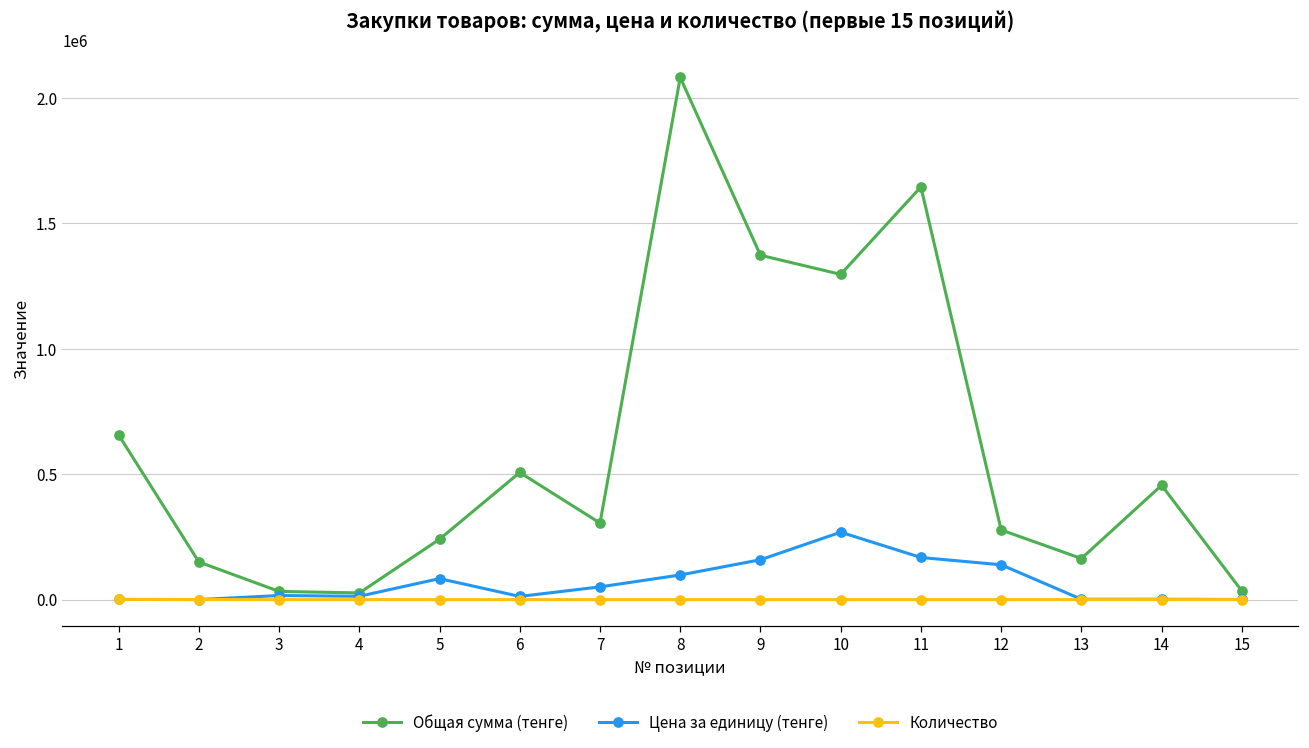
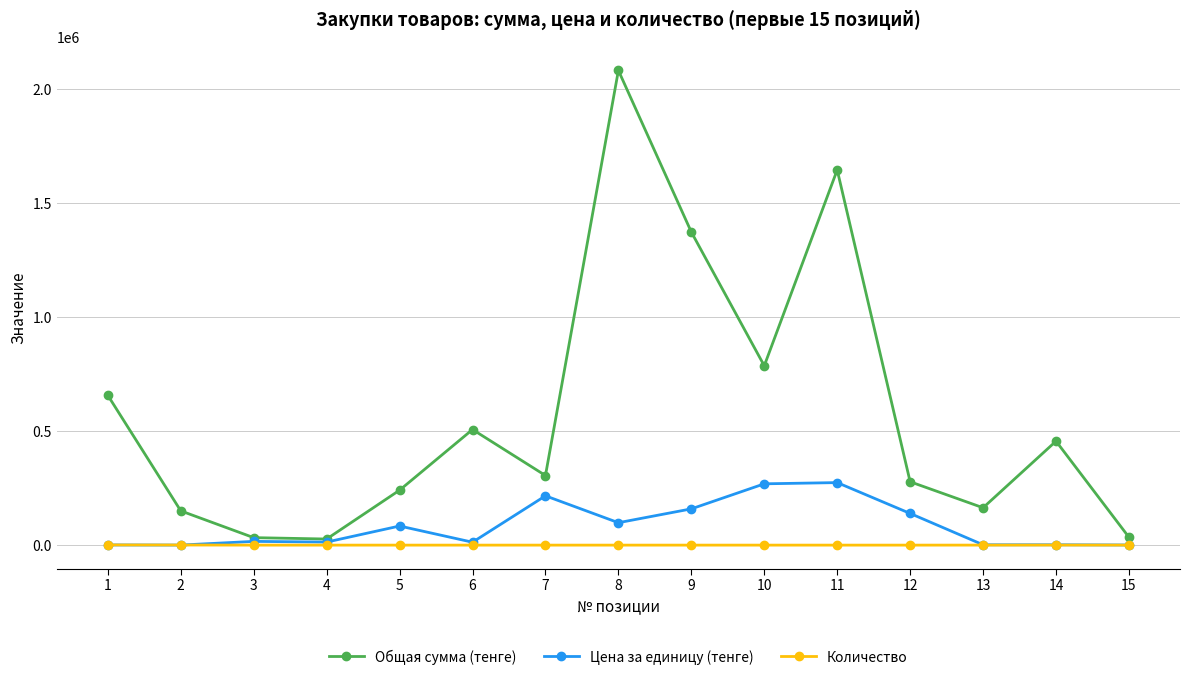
Цена за единицу (тенге), 7: 50000 -> 220000
Общая сумма (тенге), 10: 1300000 -> 790000
Цена за единицу (тенге), 11: 170000 -> 270000
